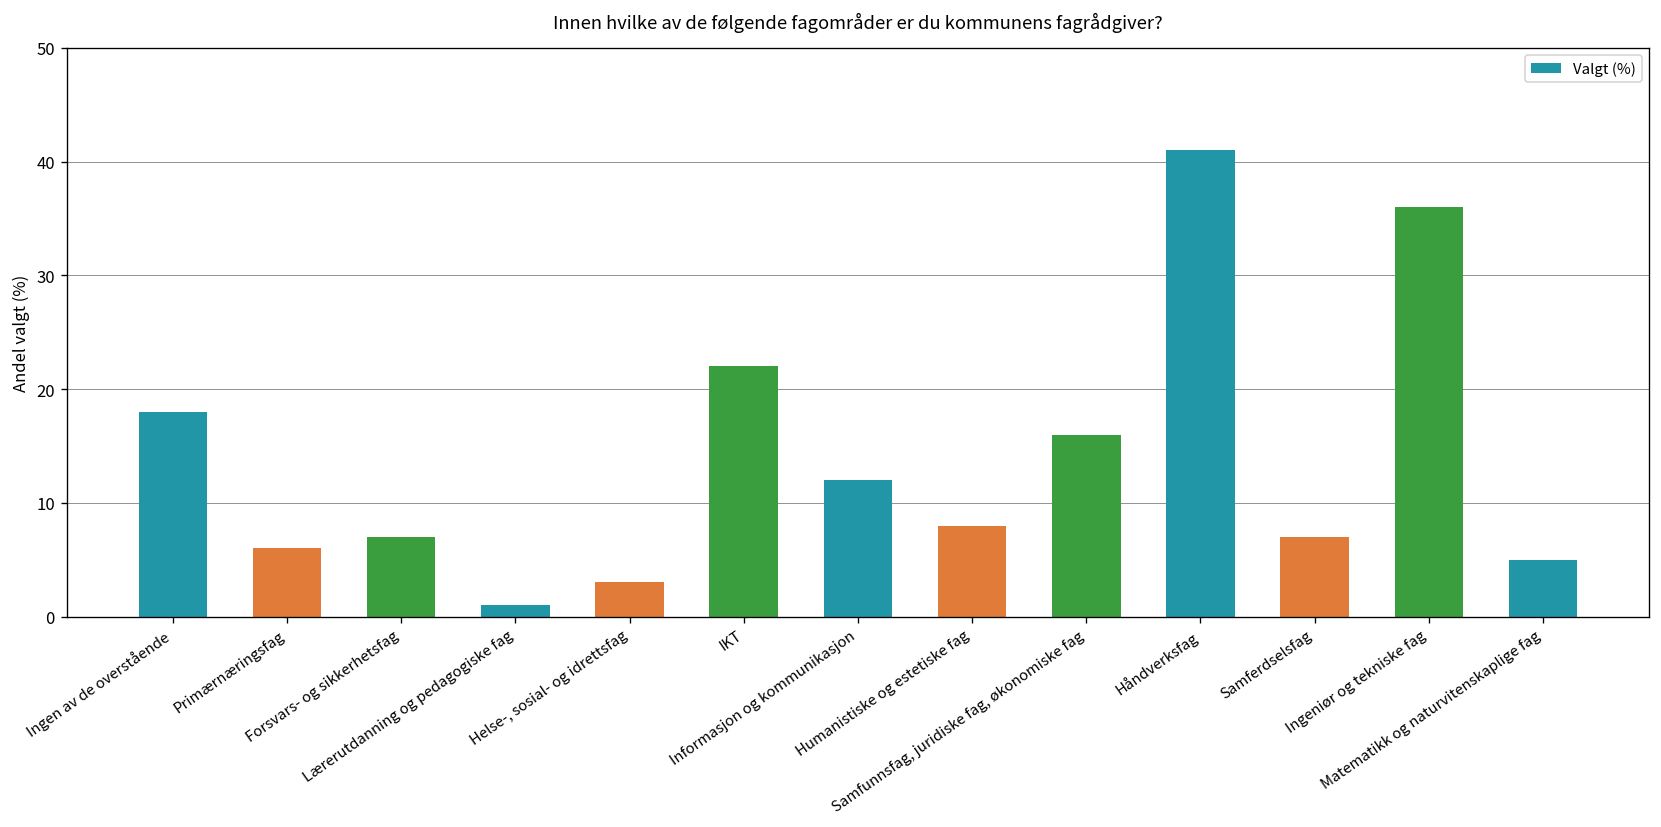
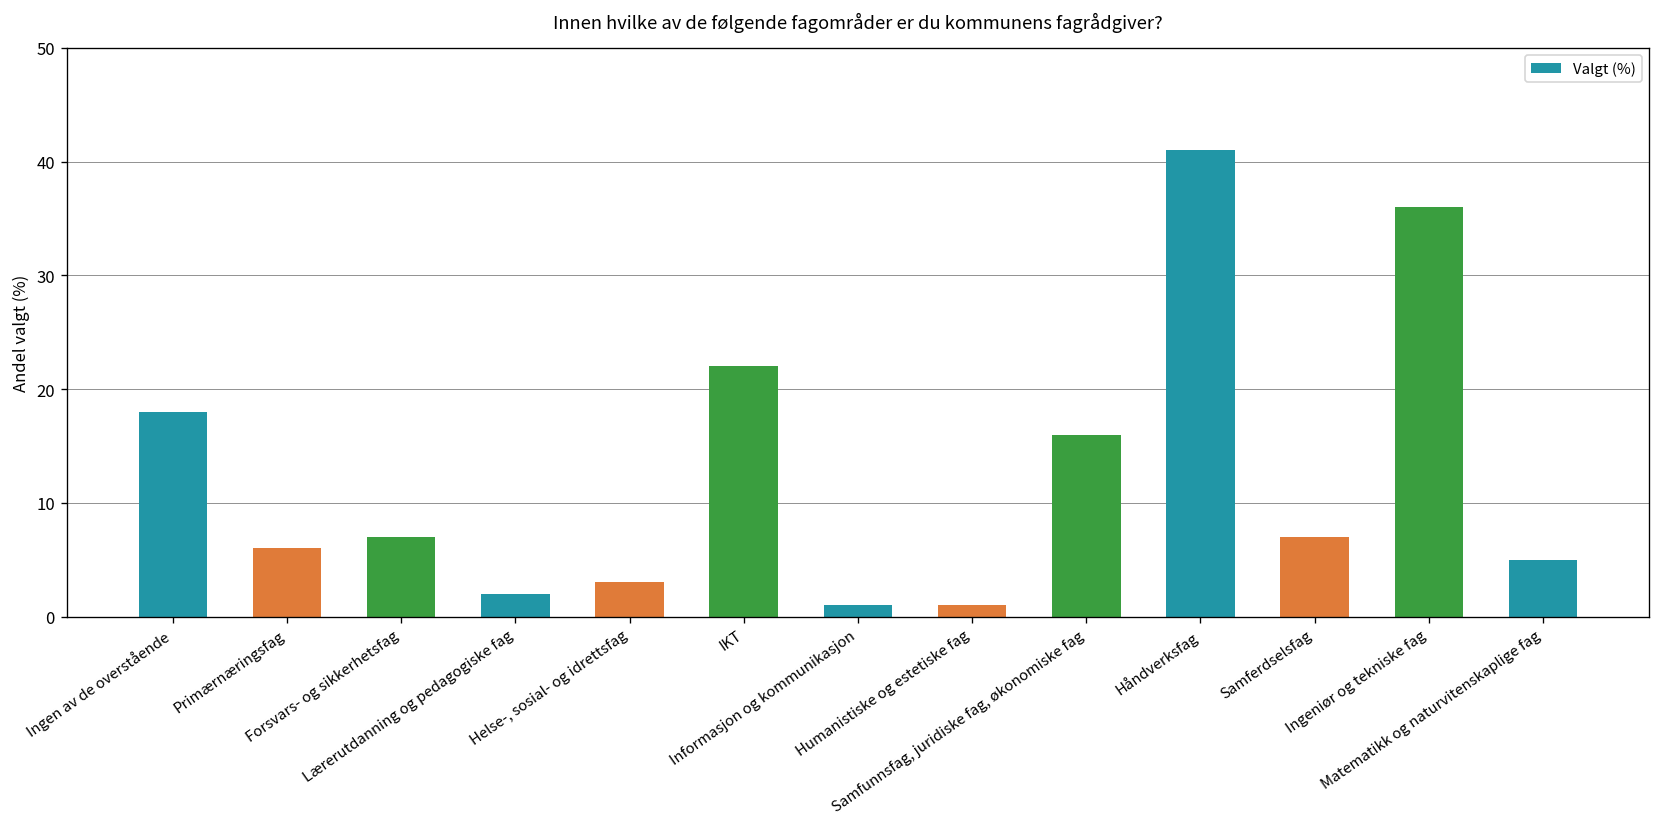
Lærerutdanning og pedagogiske fag: 1 -> 2
Informasjon og kommunikasjon: 12 -> 1
Humanistiske og estetiske fag: 8 -> 1
